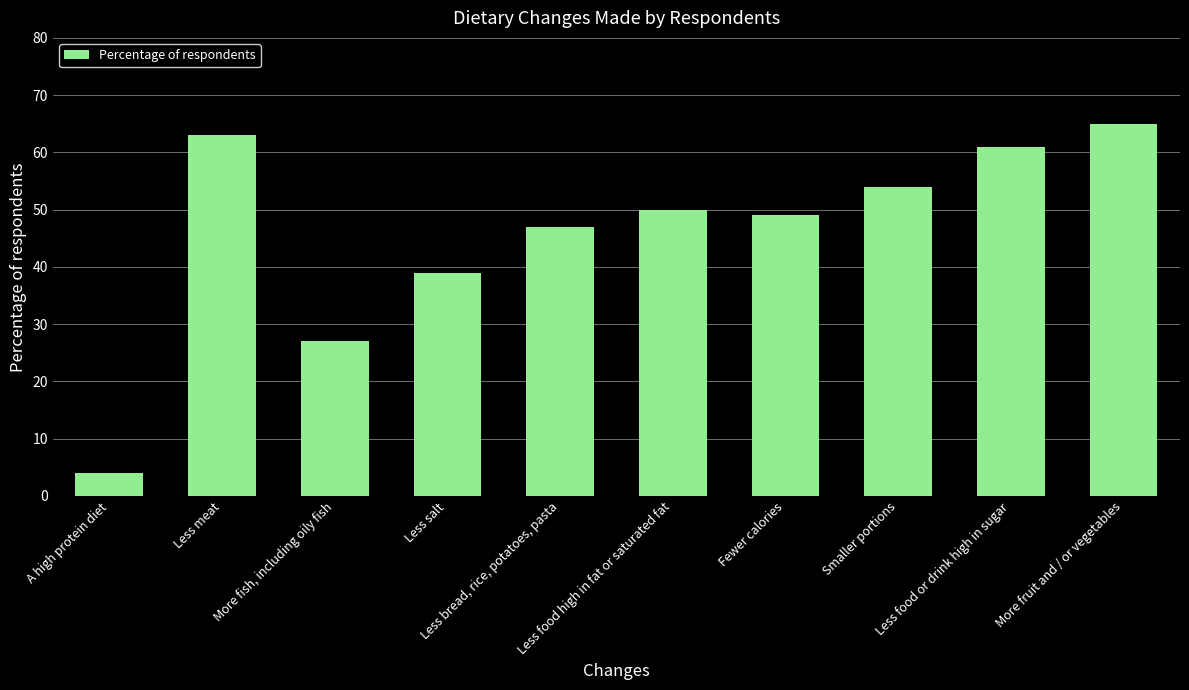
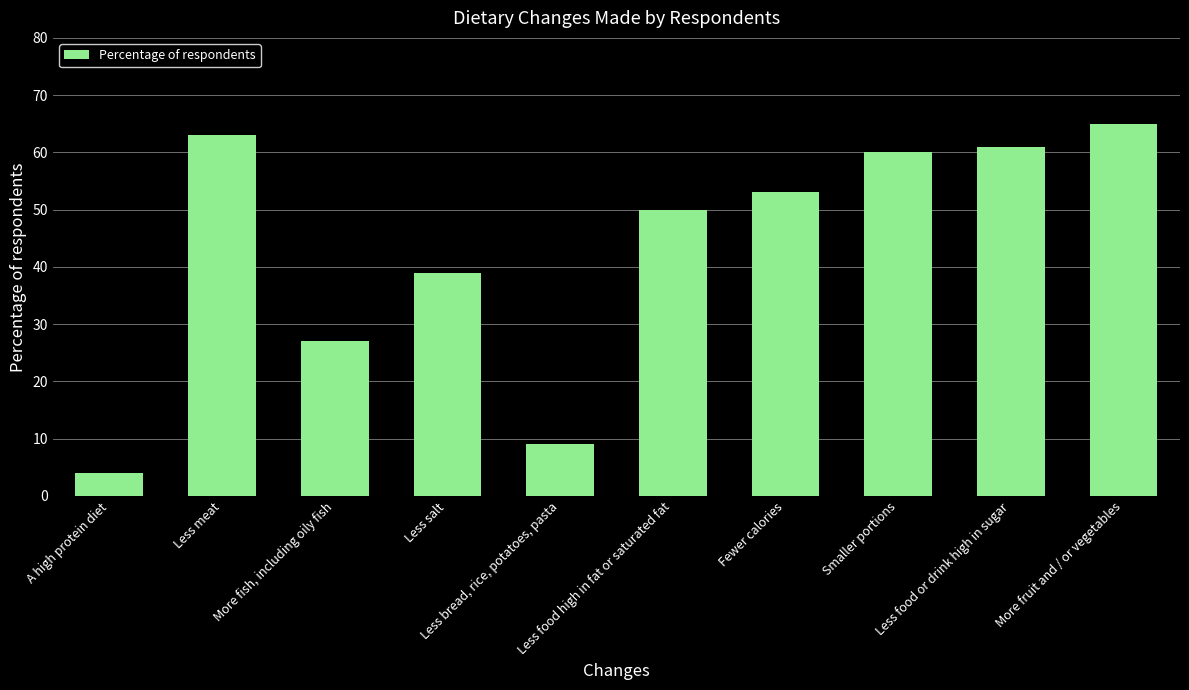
Less bread, rice, potatoes, pasta: 47 -> 9
Fewer calories: 49 -> 53
Smaller portions: 54 -> 60
